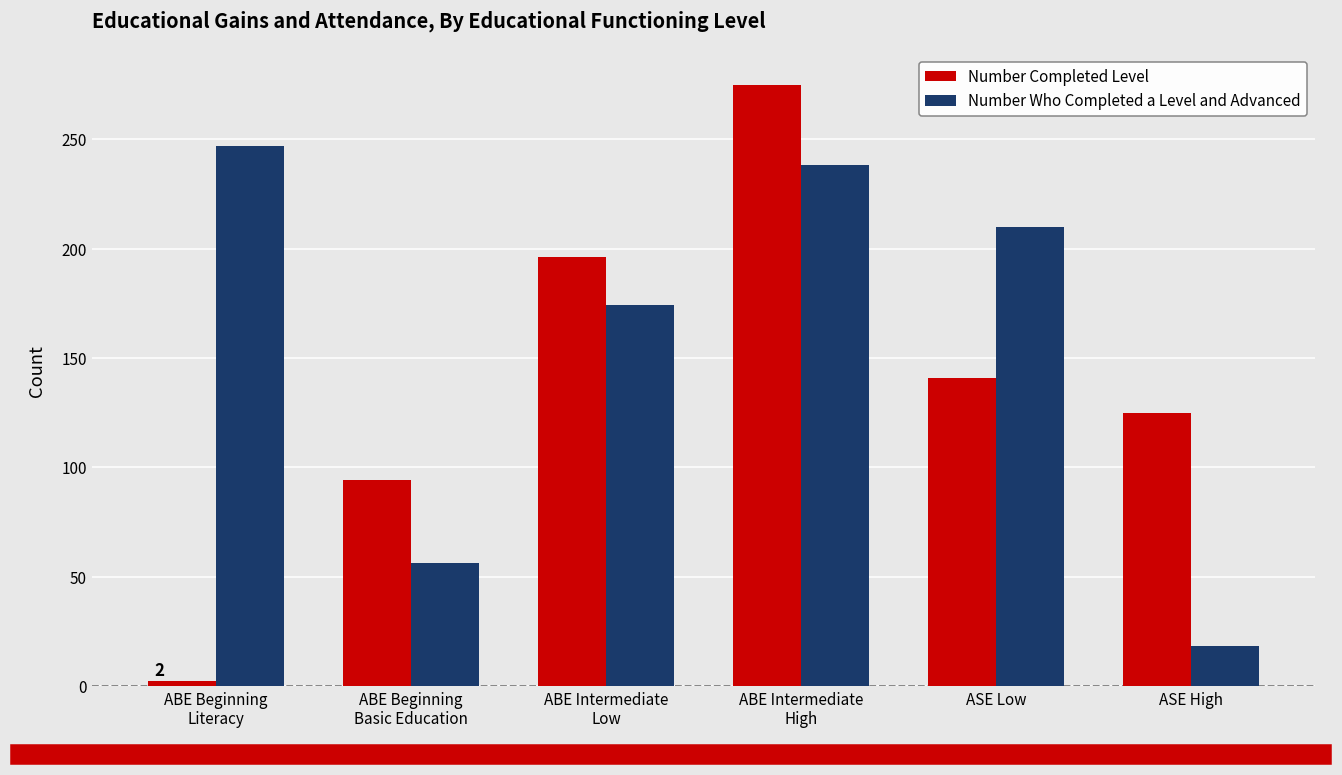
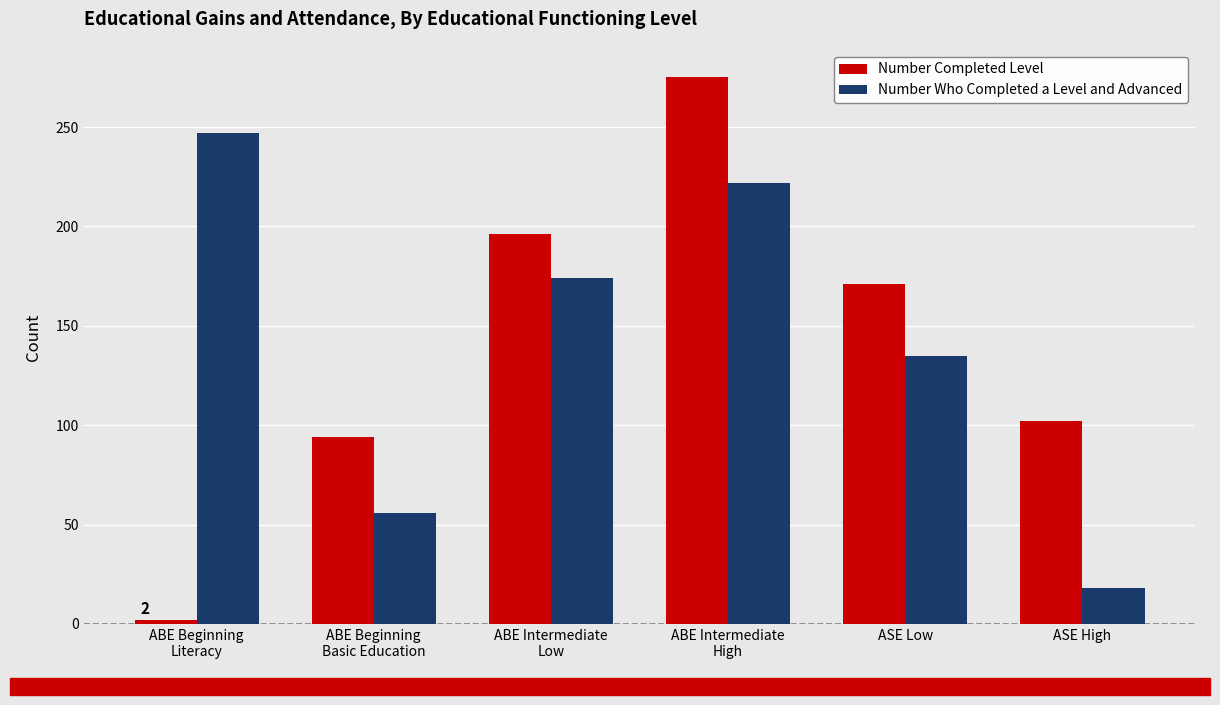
Number Who Completed a Level and Advanced, ABE Intermediate High: 238 -> 222
Number Completed Level, ASE Low: 141 -> 171
Number Who Completed a Level and Advanced, ASE Low: 210 -> 135
Number Completed Level, ASE High: 125 -> 102
